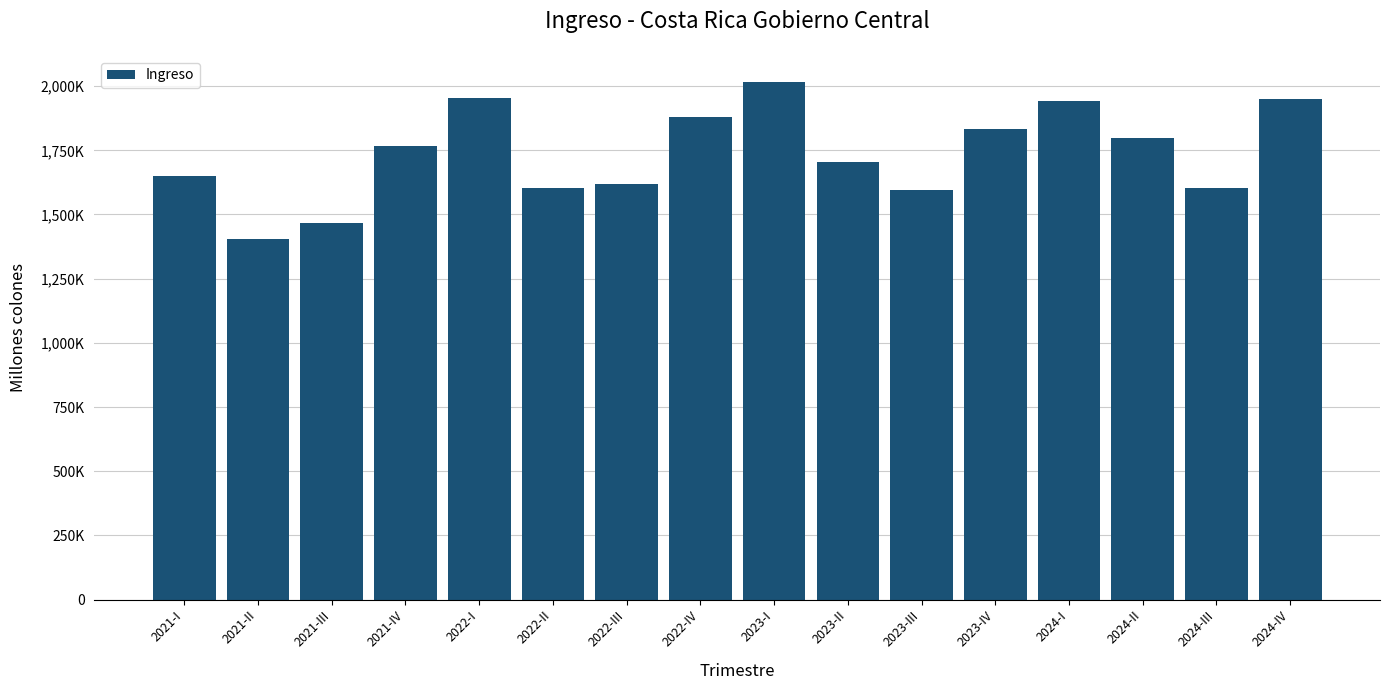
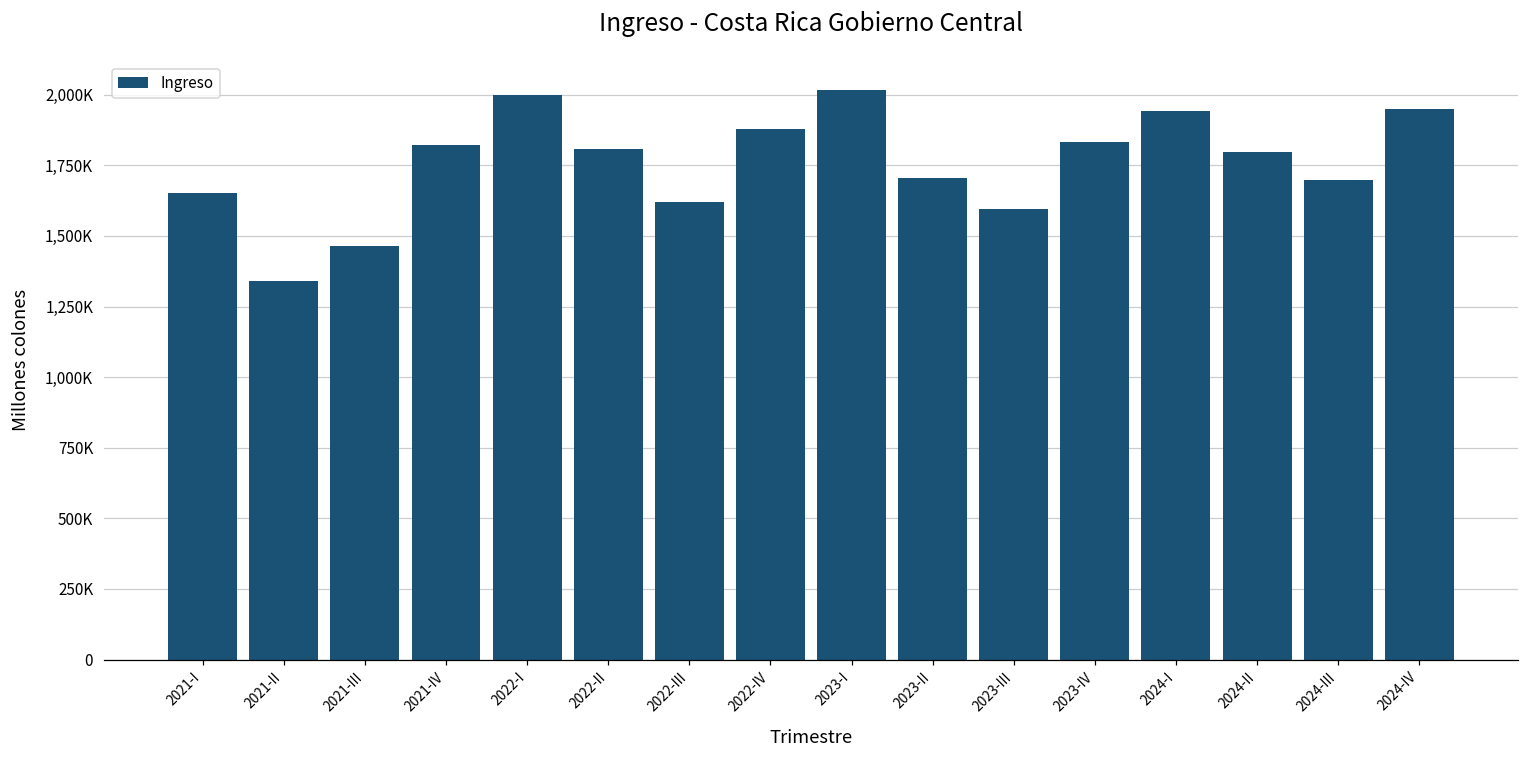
2021-II: 1,400,000 -> 1,340,000
2021-IV: 1,770,000 -> 1,820,000
2022-I: 1,950,000 -> 2,000,000
2022-II: 1,600,000 -> 1,810,000
2024-III: 1,600,000 -> 1,700,000
